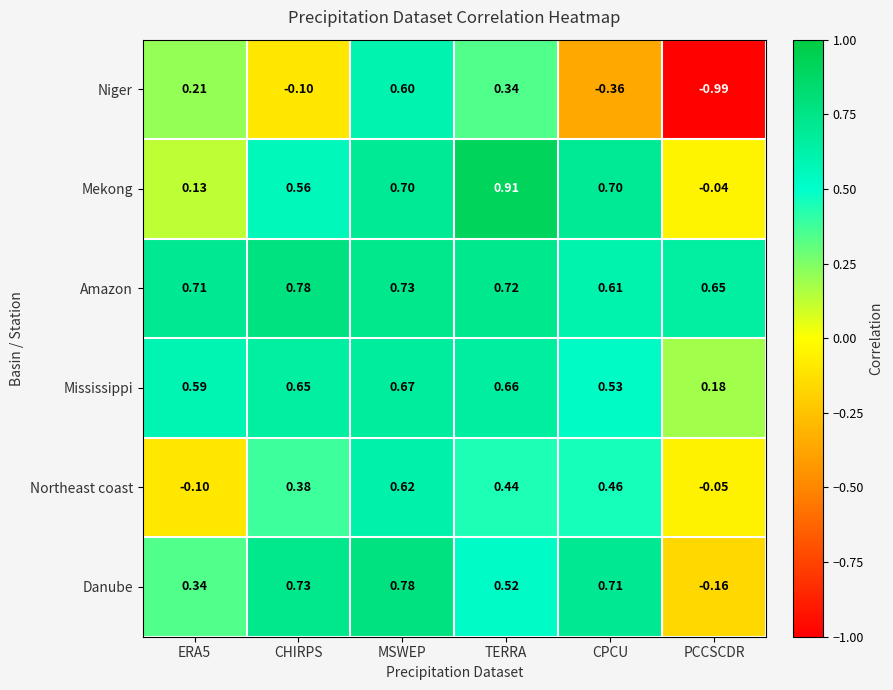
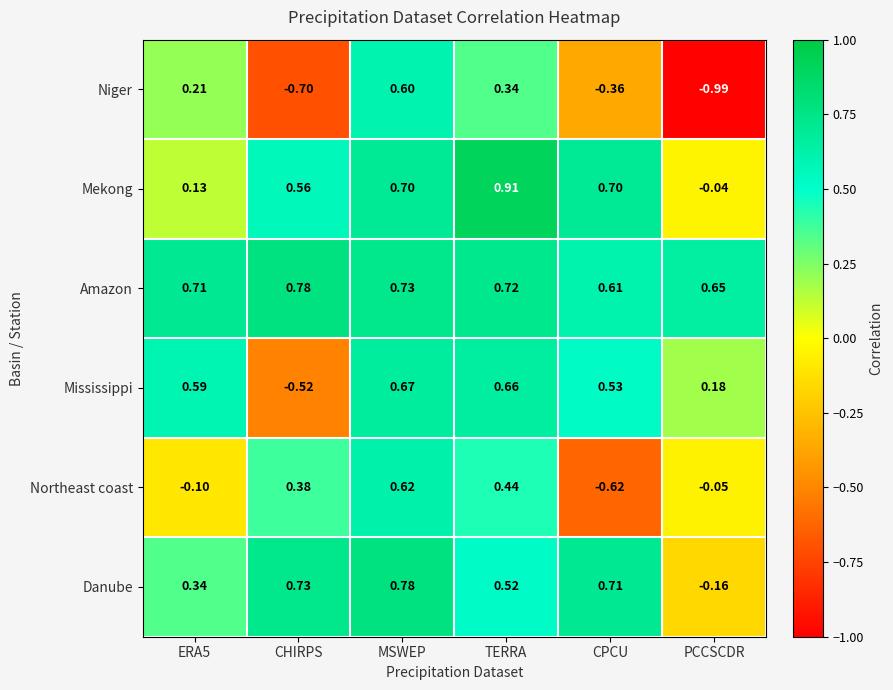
Niger, CHIRPS: -0.10 -> -0.70
Mississippi, CHIRPS: 0.65 -> -0.52
Northeast coast, CPCU: 0.46 -> -0.62
